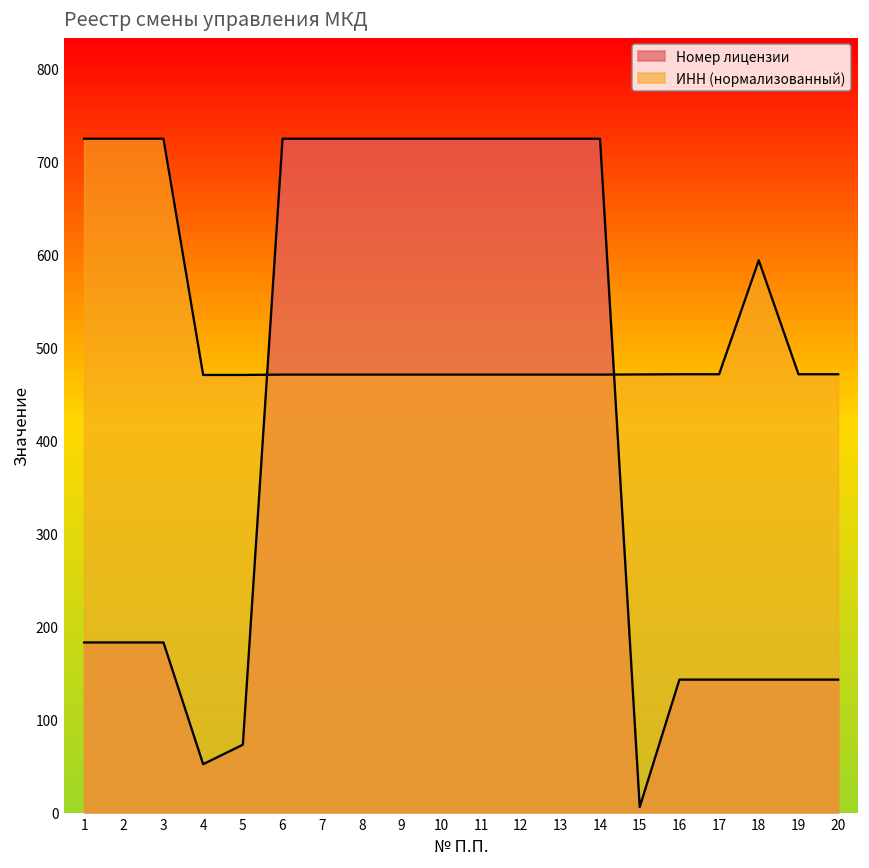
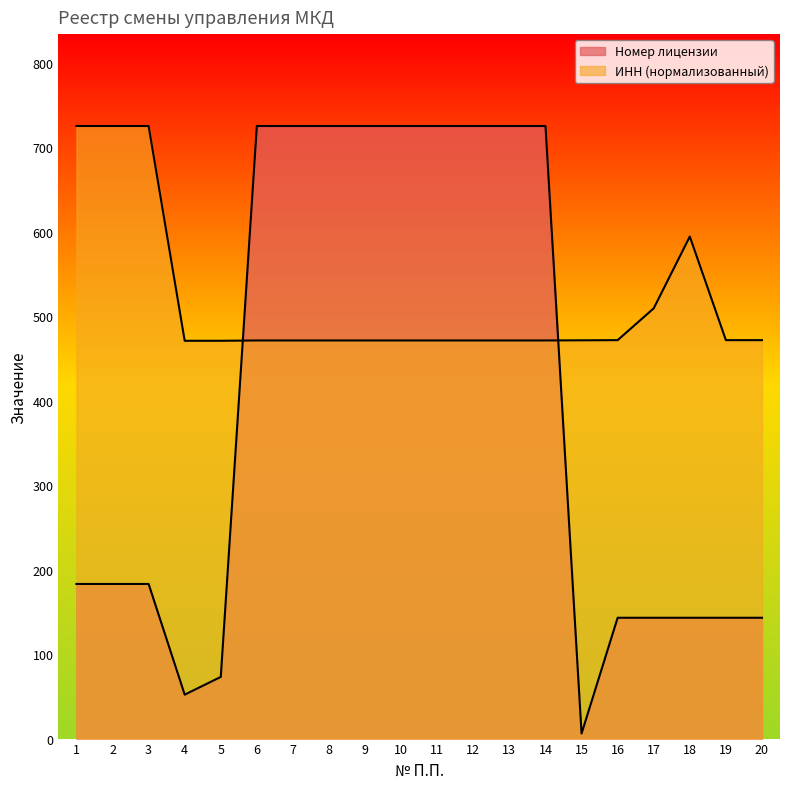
ИНН (нормализованный), 17: 470 -> 510
